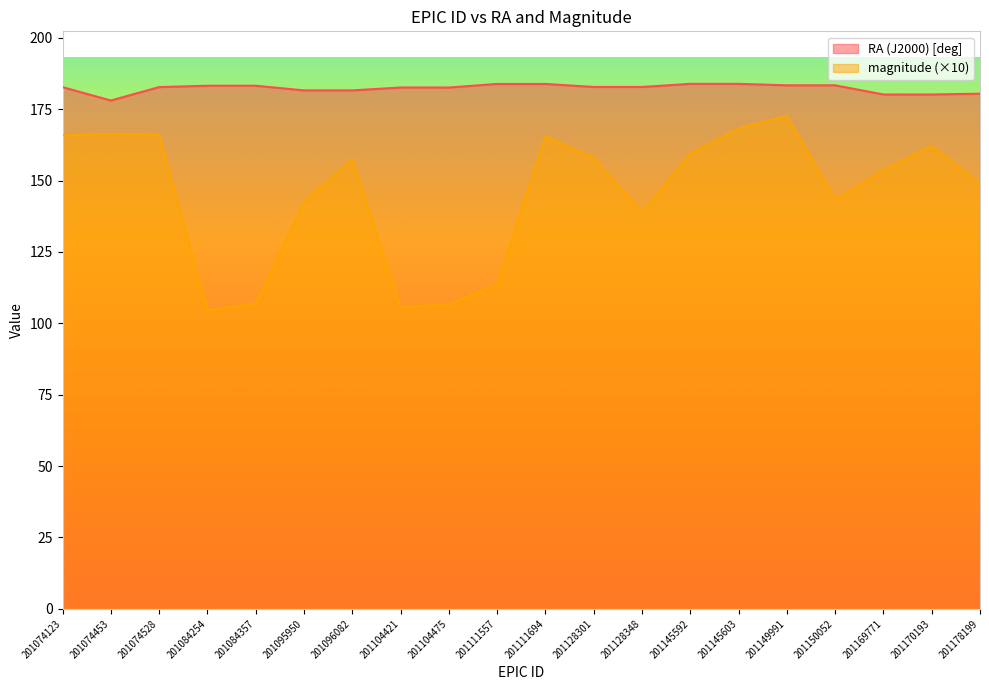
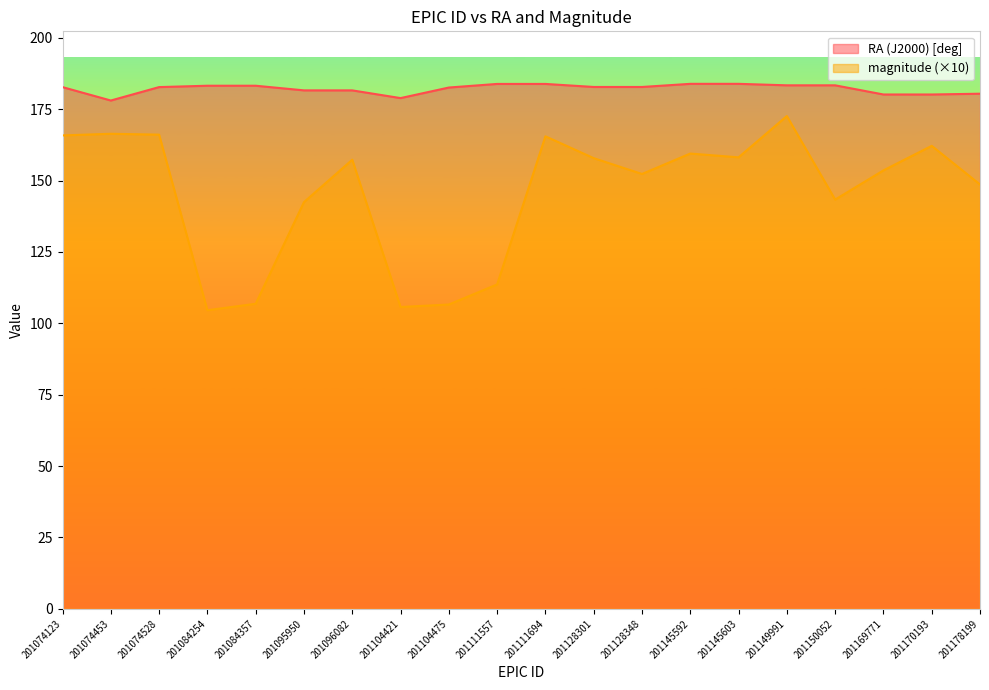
RA (J2000) [deg], 201104421: 183 -> 179
magnitude (×10), 201128348: 139 -> 152
magnitude (×10), 201145603: 168 -> 158
